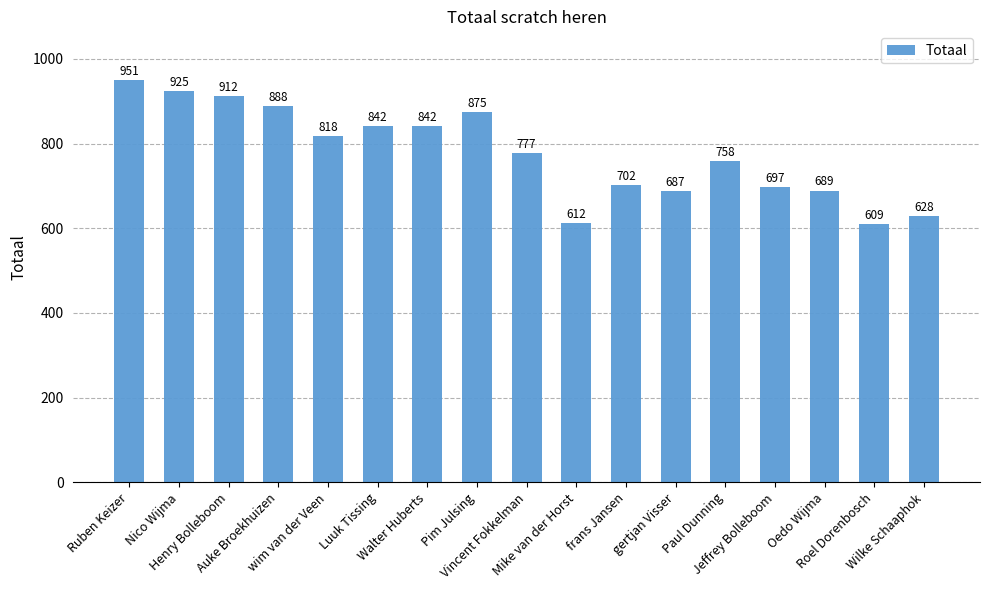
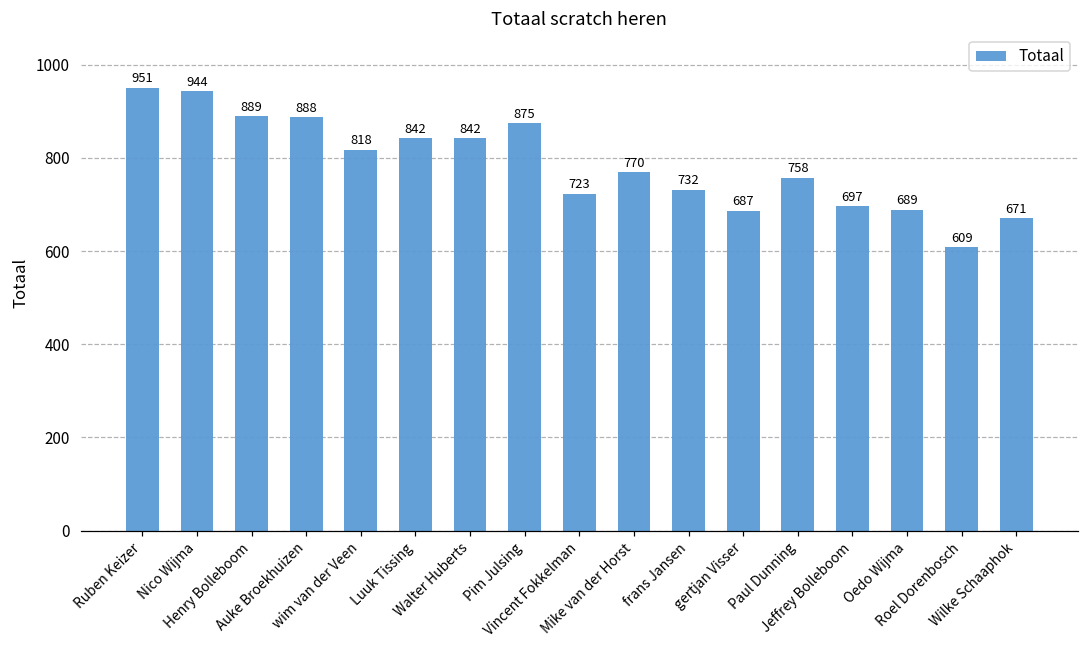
Nico Wijma: 925 -> 944
Henry Bolleboom: 912 -> 889
Vincent Fokkelman: 777 -> 723
Mike van der Horst: 612 -> 770
frans Jansen: 702 -> 732
Wilke Schaaphok: 628 -> 671
